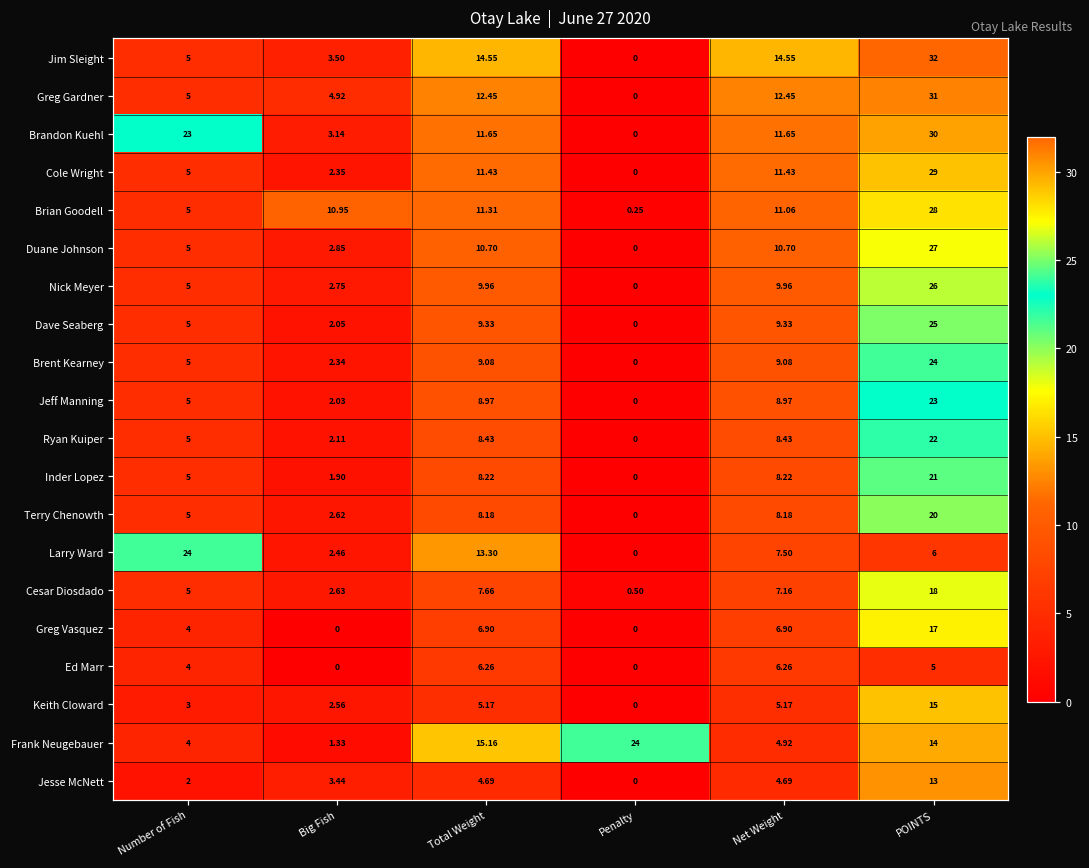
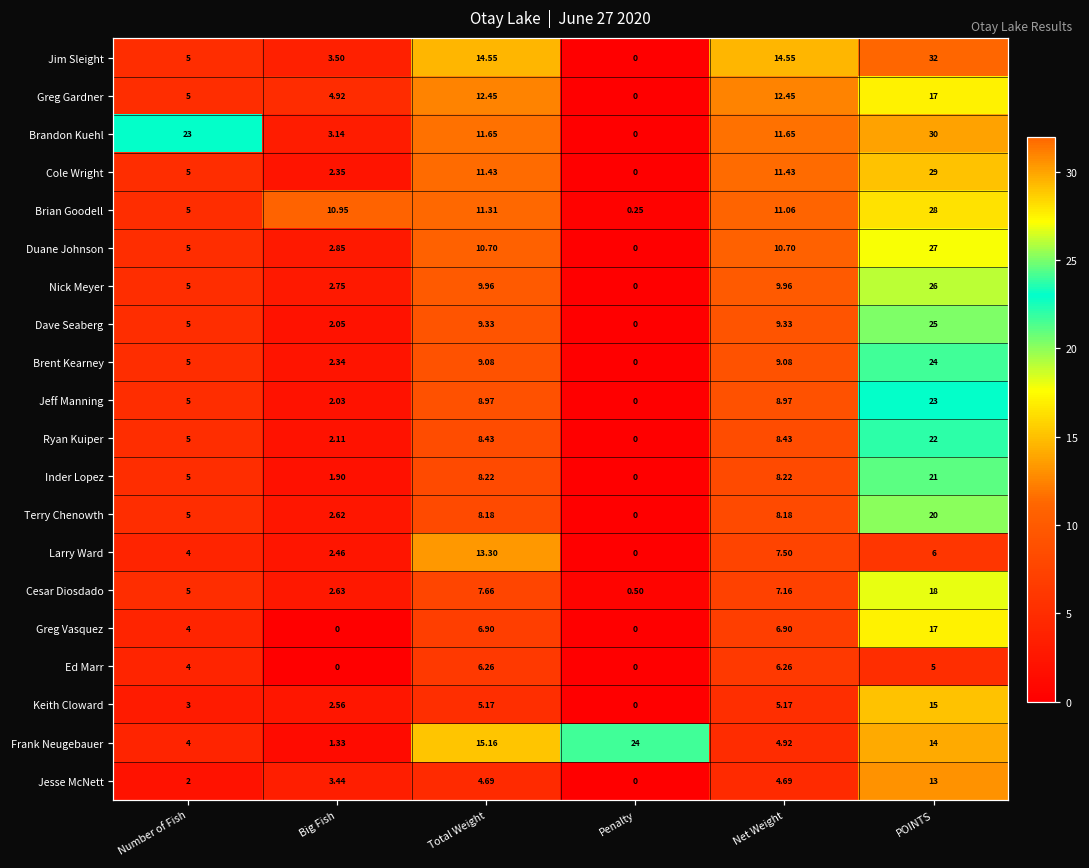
Greg Gardner, POINTS: 31 -> 17
Larry Ward, Number of Fish: 24 -> 4
